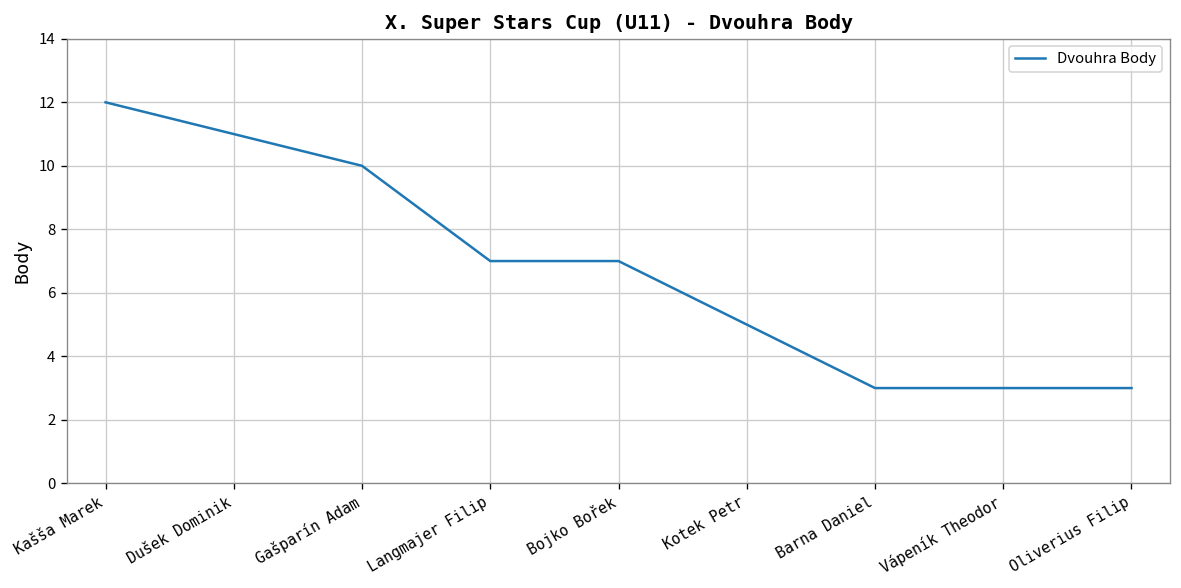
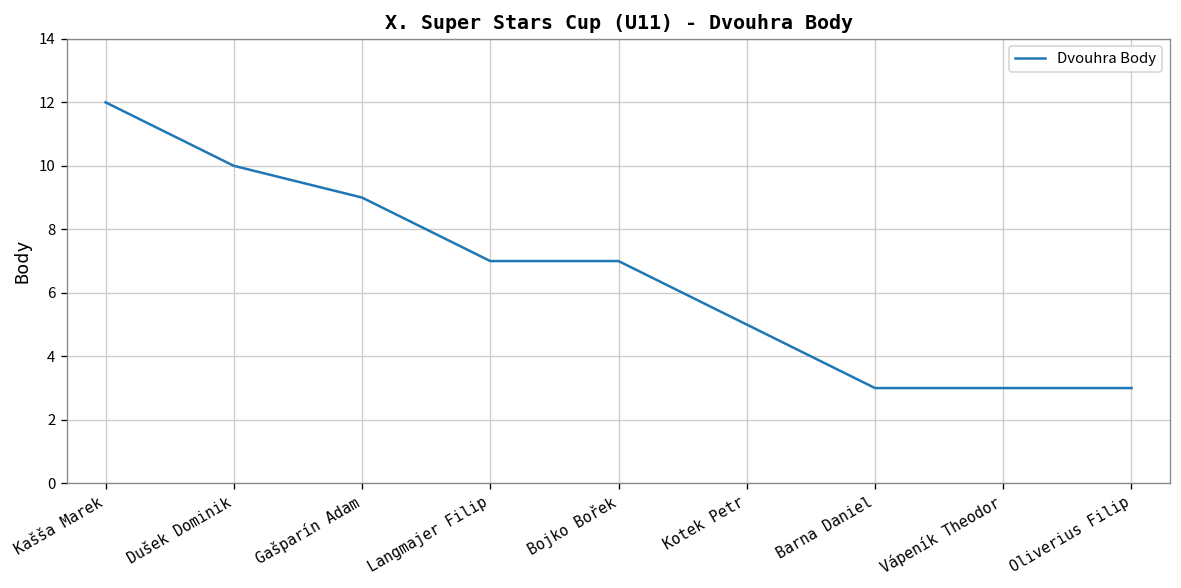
Dušek Dominik: 11 -> 10
Gašparín Adam: 10 -> 9
